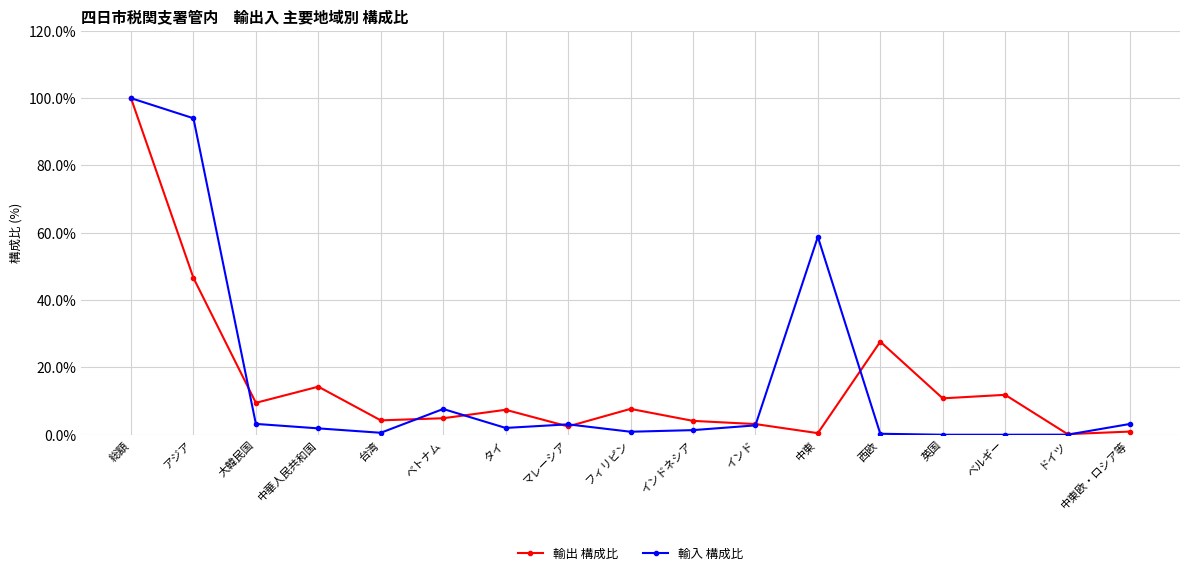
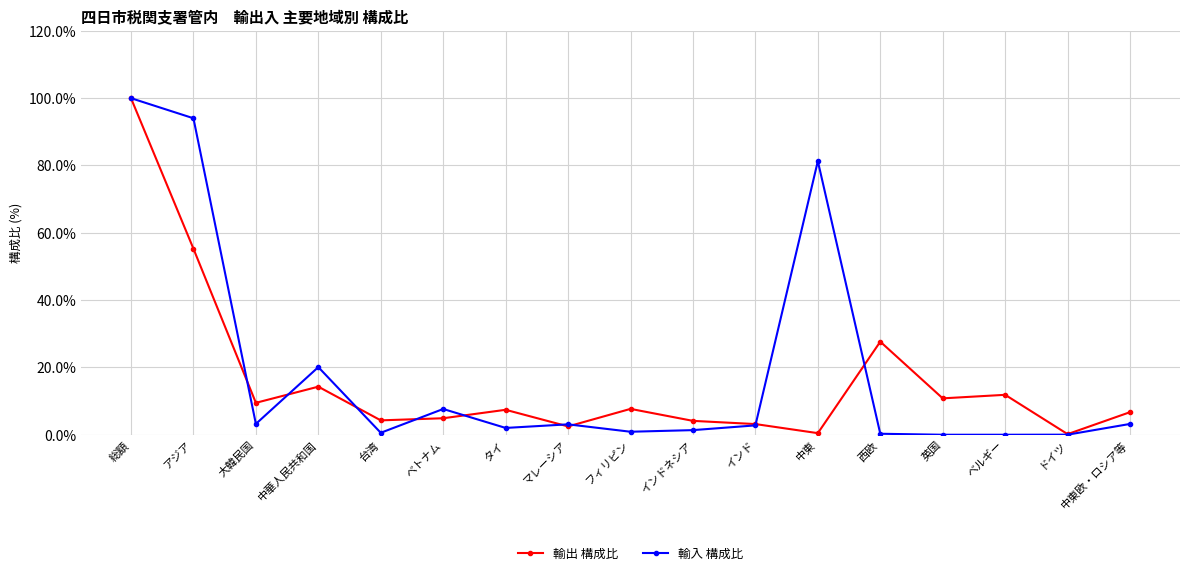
輸出 構成比, アジア: 47% -> 55%
輸入 構成比, 中華人民共和国: 2% -> 20%
輸入 構成比, 中東: 59% -> 81%
輸出 構成比, 中東欧・ロシア等: 1% -> 7%
